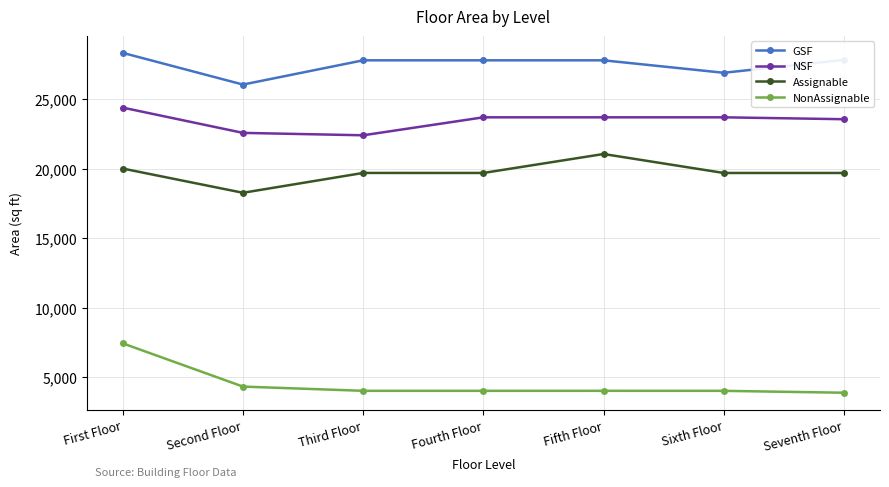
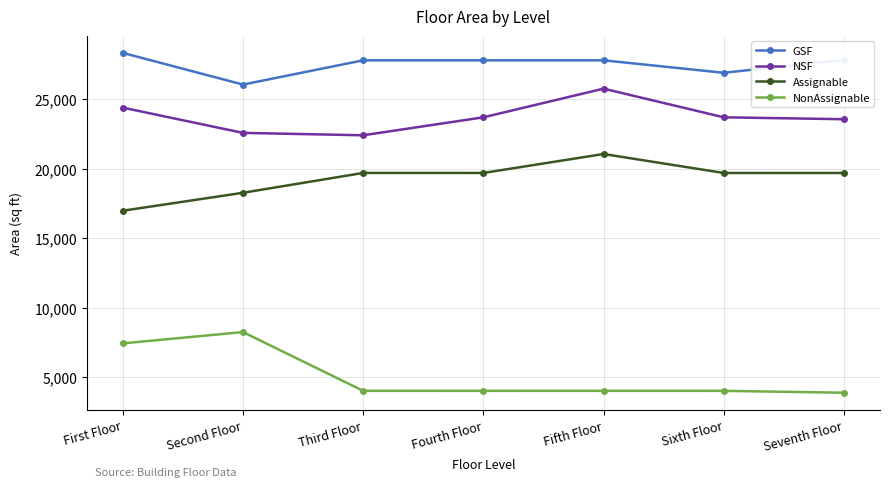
Assignable, First Floor: 20,000 -> 17,000
NonAssignable, Second Floor: 4,300 -> 8,200
NSF, Fifth Floor: 23,700 -> 25,800
